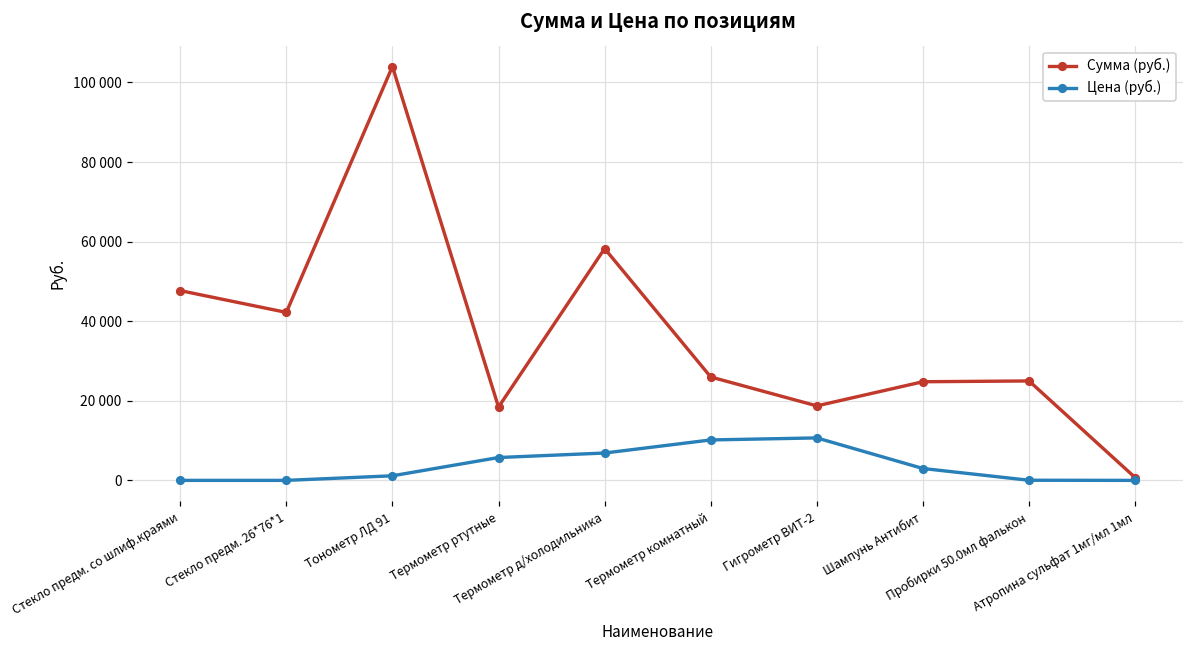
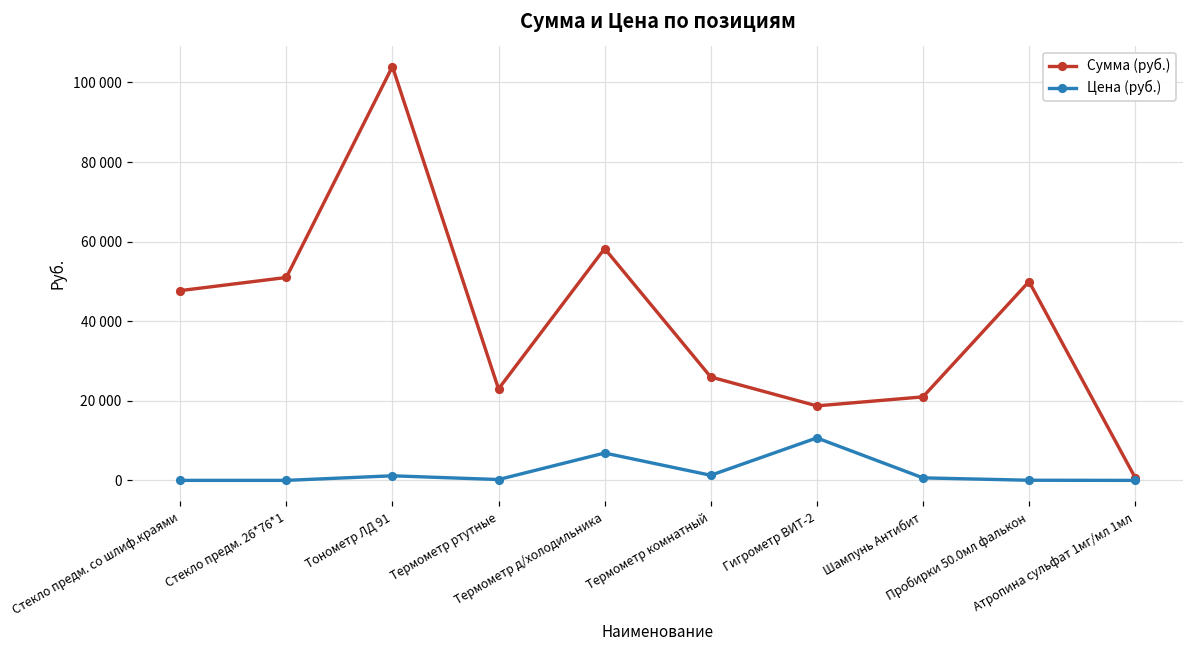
Сумма (руб.), Стекло предм. 26*76*1: 42000 -> 51000
Сумма (руб.), Термометр ртутные: 18000 -> 23000
Цена (руб.), Термометр ртутные: 6000 -> 0
Цена (руб.), Термометр комнатный: 10000 -> 1000
Сумма (руб.), Шампунь Антибит: 25000 -> 21000
Цена (руб.), Шампунь Антибит: 3000 -> 1000
Сумма (руб.), Пробирки 50.0мл фалькон: 25000 -> 50000
